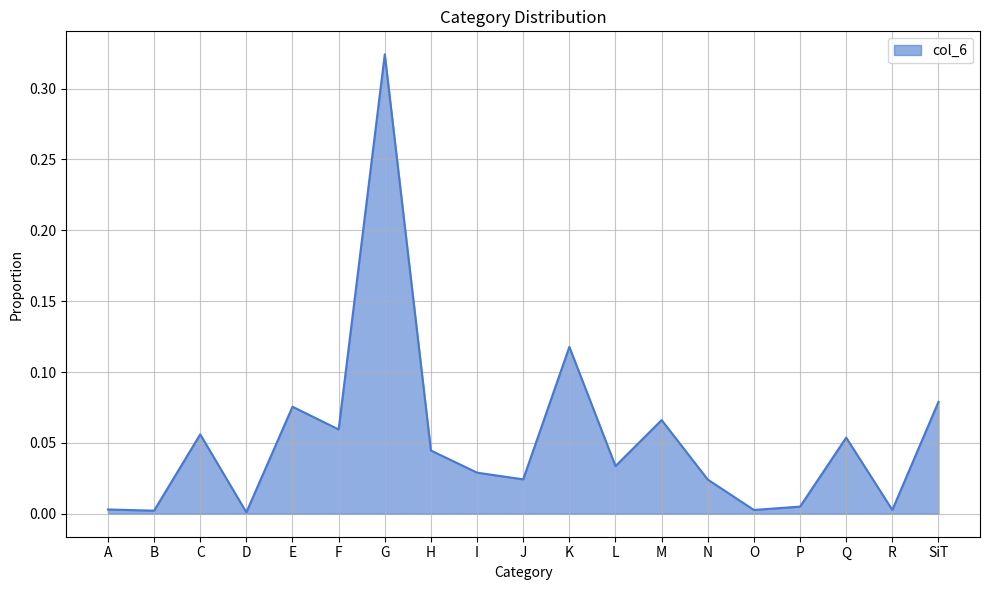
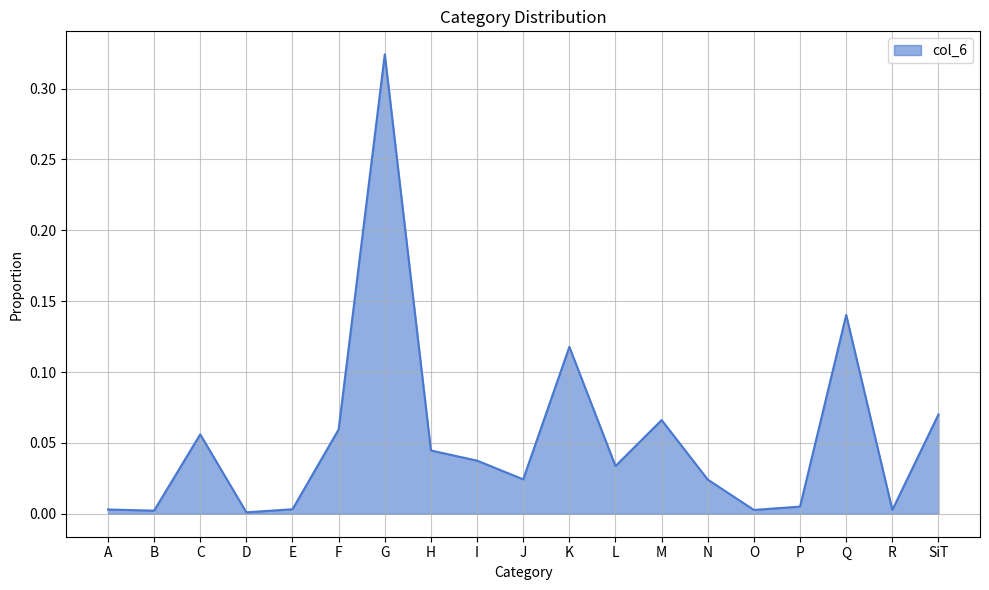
E: 0.076 -> 0.003
I: 0.029 -> 0.037
Q: 0.054 -> 0.140
SiT: 0.079 -> 0.070
